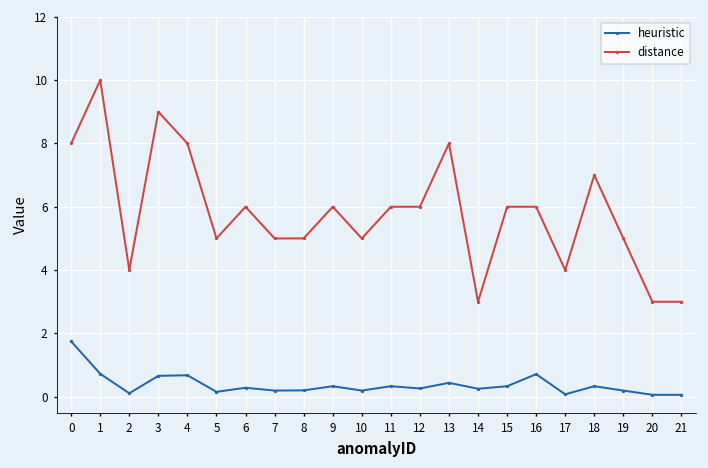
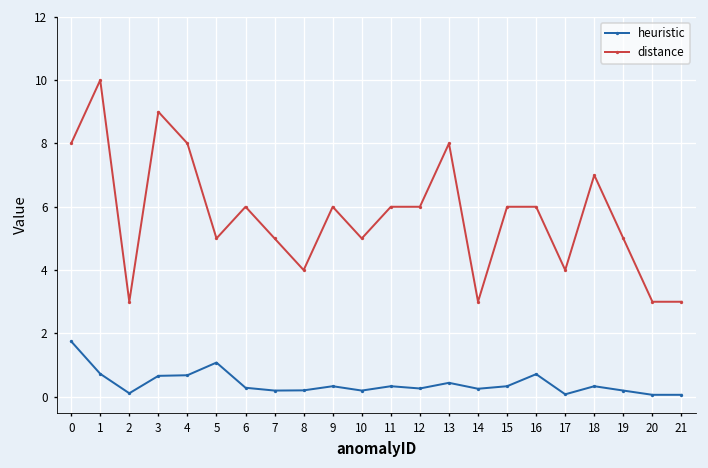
distance, 2: 4 -> 3
heuristic, 5: 0.2 -> 1.1
distance, 8: 5 -> 4
